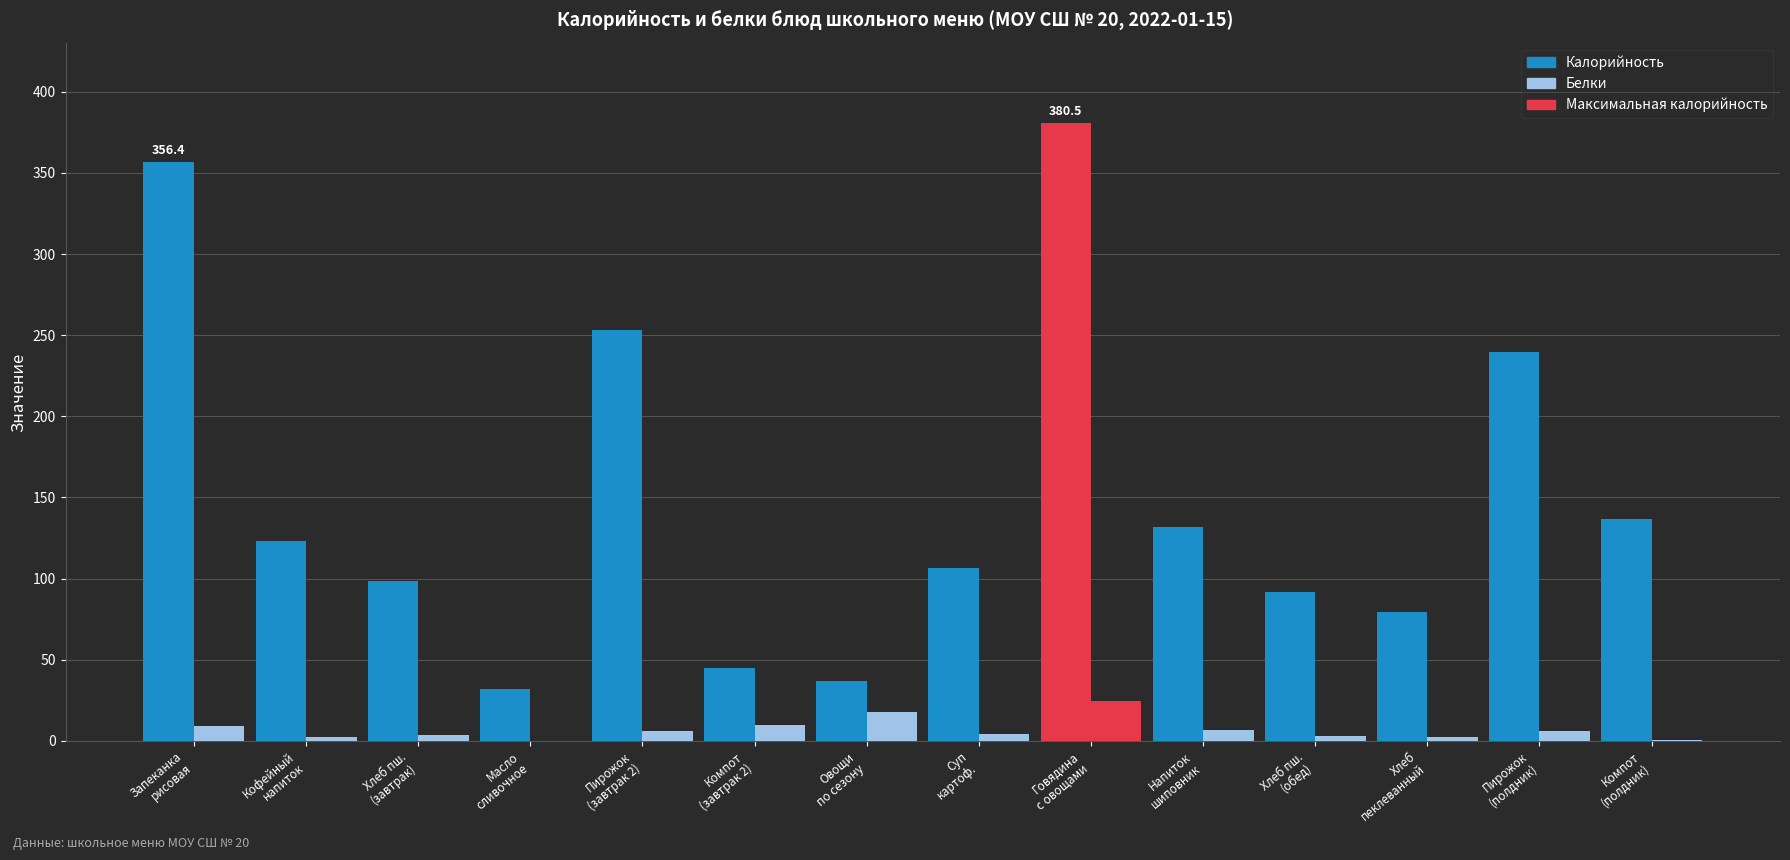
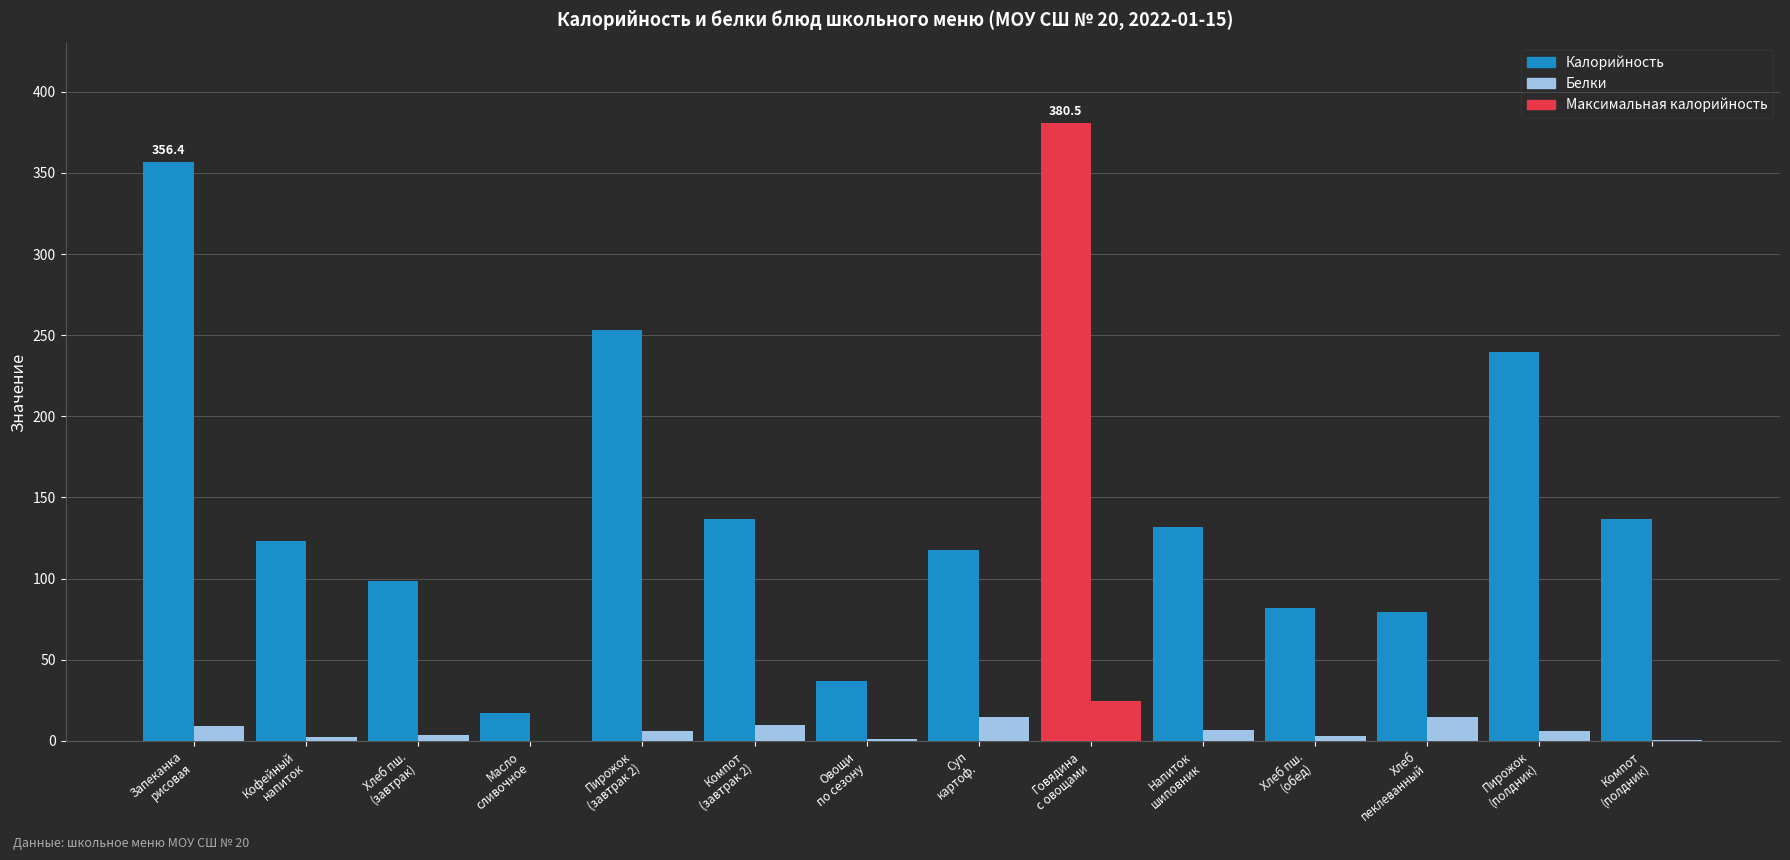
Калорийность, Масло сливочное: 32 -> 17
Калорийность, Компот (завтрак 2): 45 -> 137
Белки, Овощи по сезону: 18 -> 1
Калорийность, Суп картоф.: 107 -> 118
Белки, Суп картоф.: 5 -> 15
Калорийность, Хлеб пш. (обед): 92 -> 82
Белки, Хлеб пеклеванный: 3 -> 15
